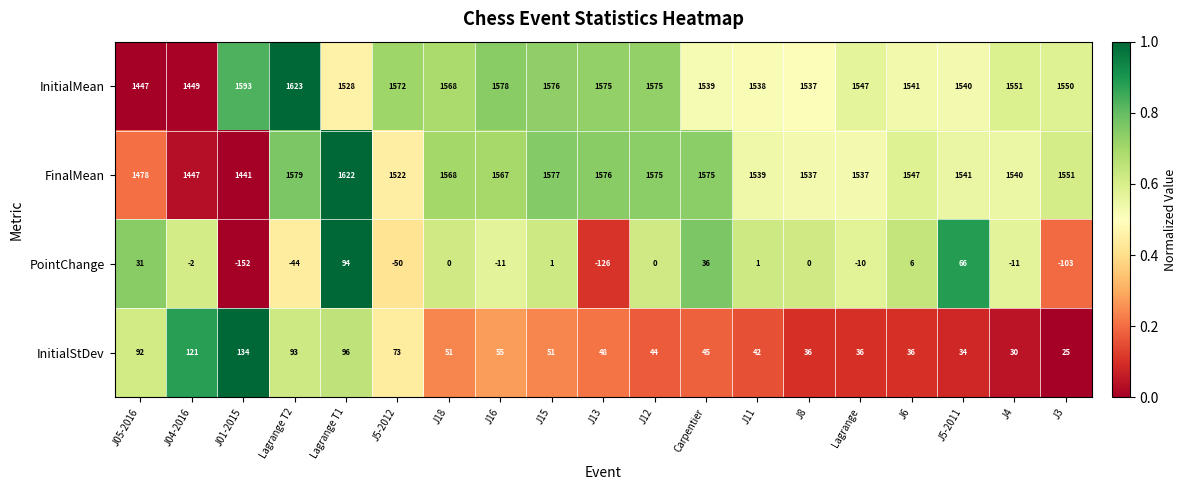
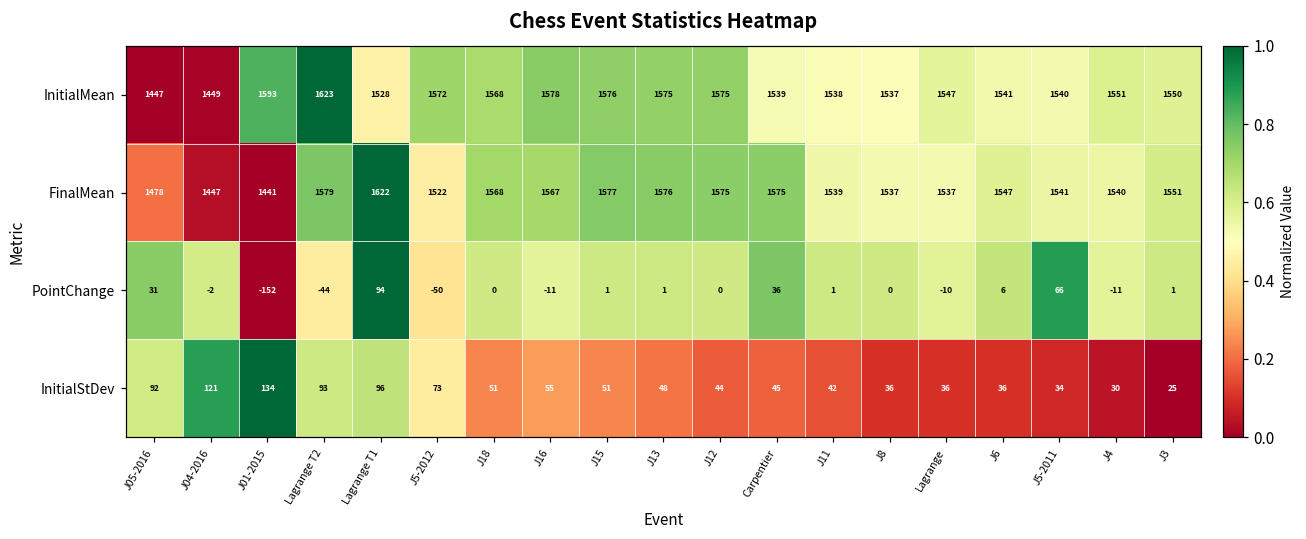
PointChange, J13: -126 -> 1
PointChange, J3: -103 -> 1
